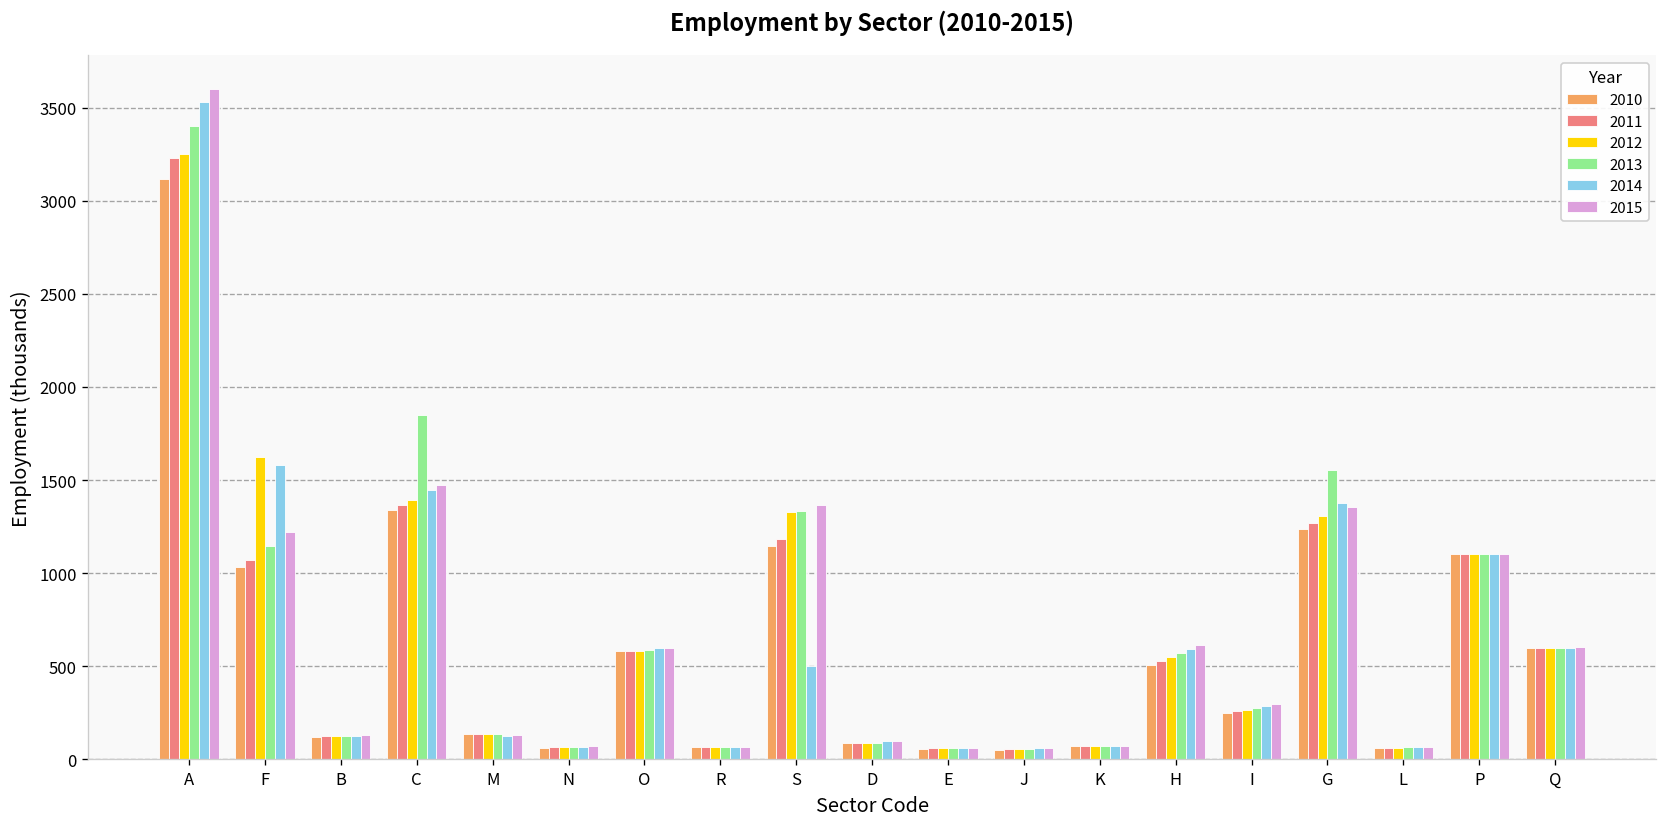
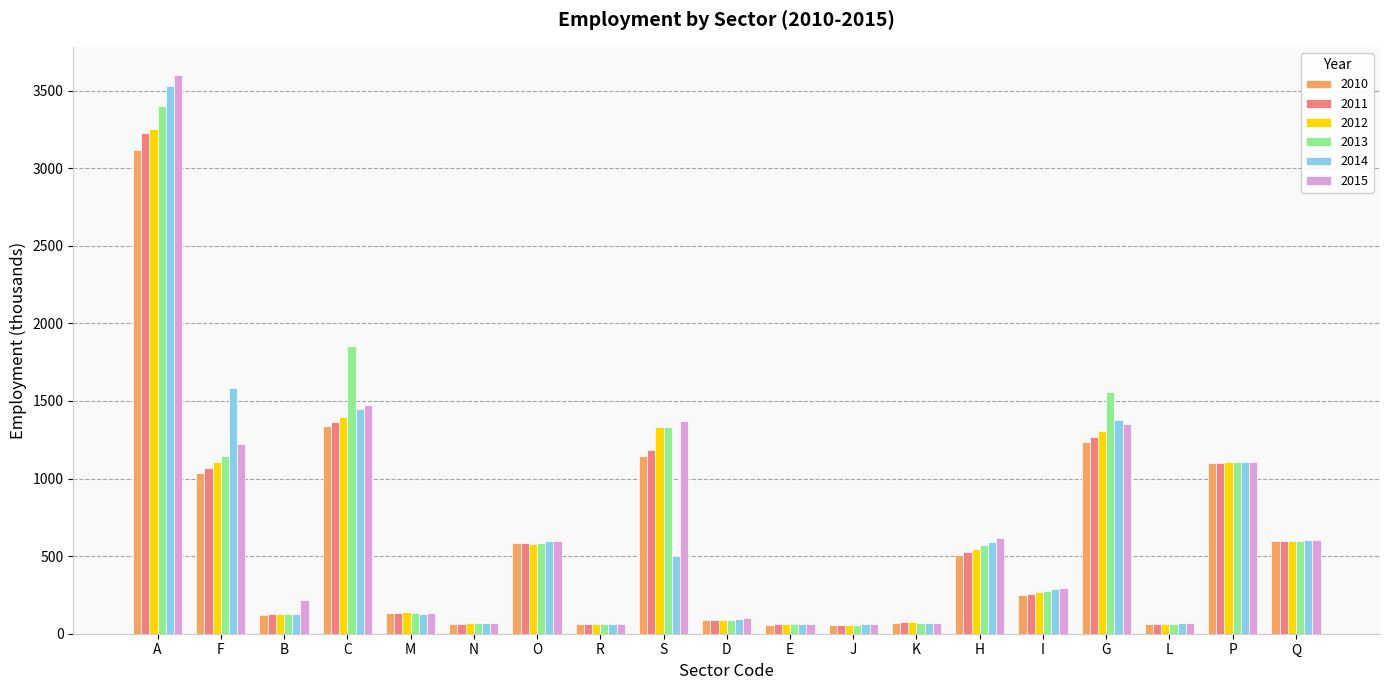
2012, F: 1620 -> 1110
2015, B: 130 -> 220
